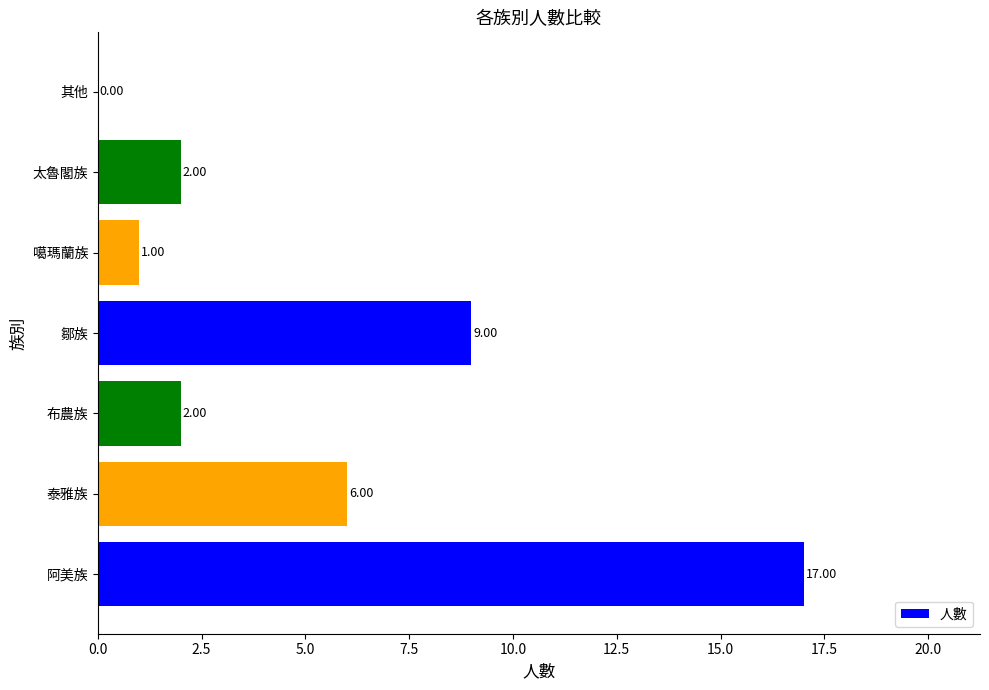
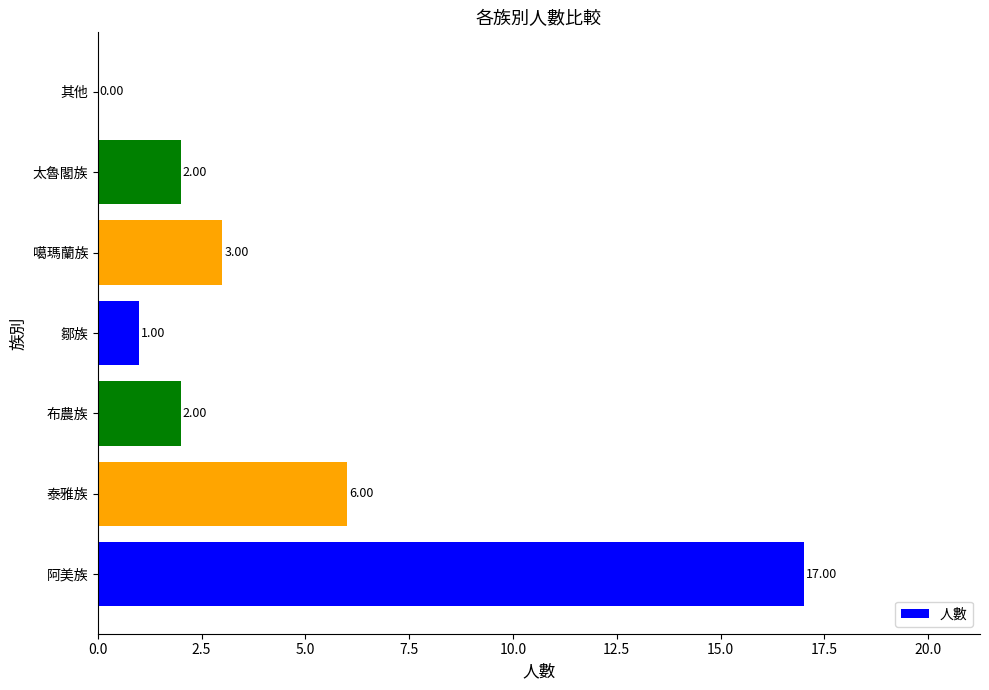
噶瑪蘭族: 1.00 -> 3.00
鄒族: 9.00 -> 1.00
